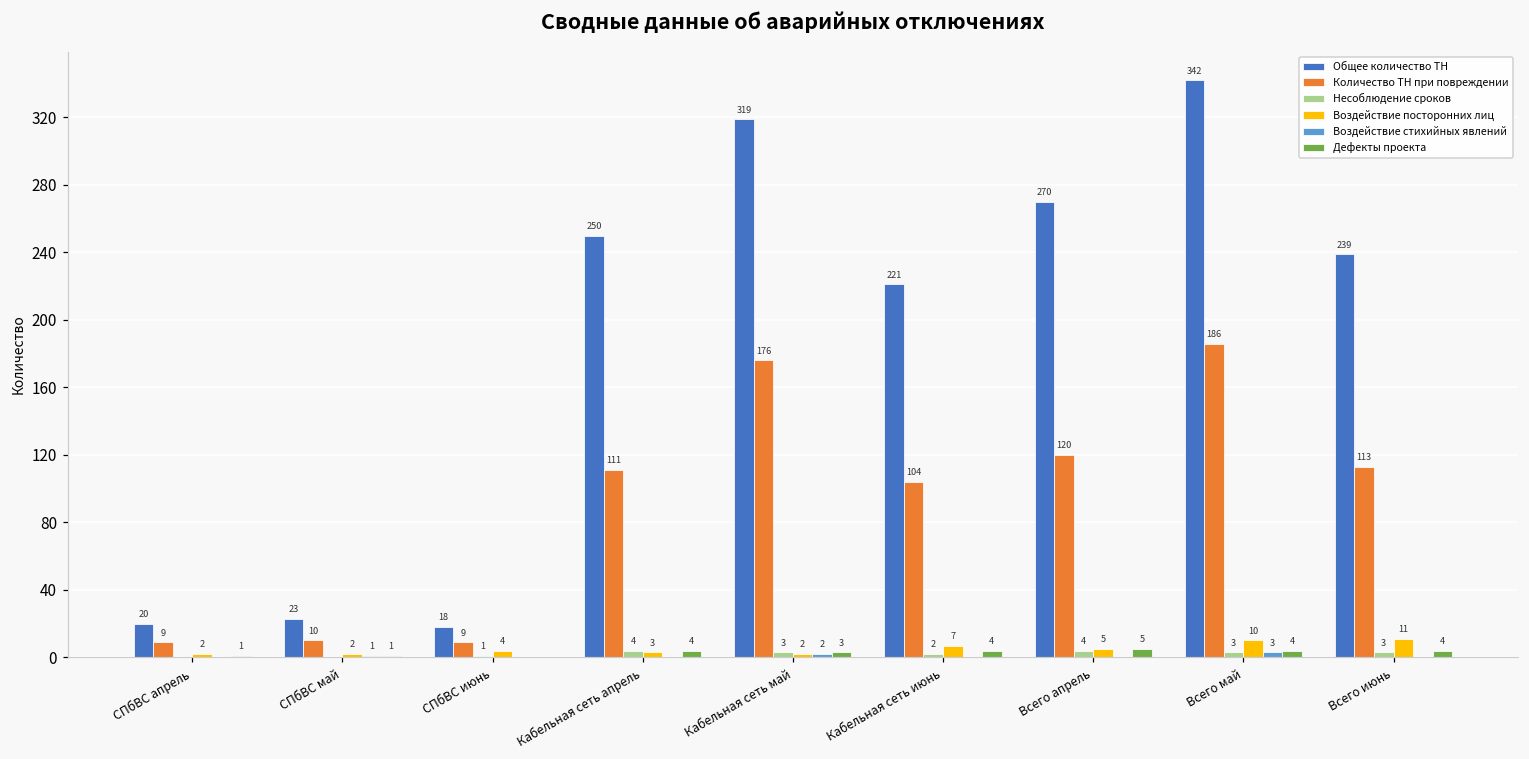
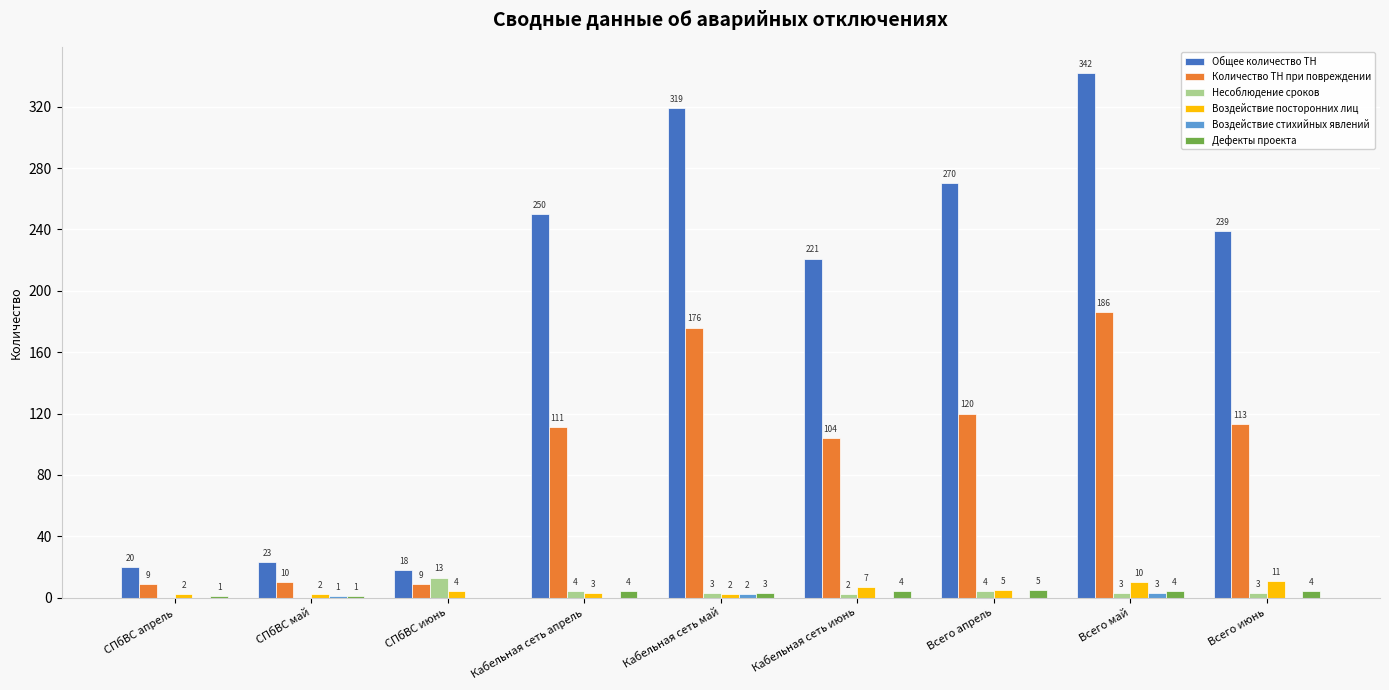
Несоблюдение сроков, СПбВС июнь: 1 -> 13
